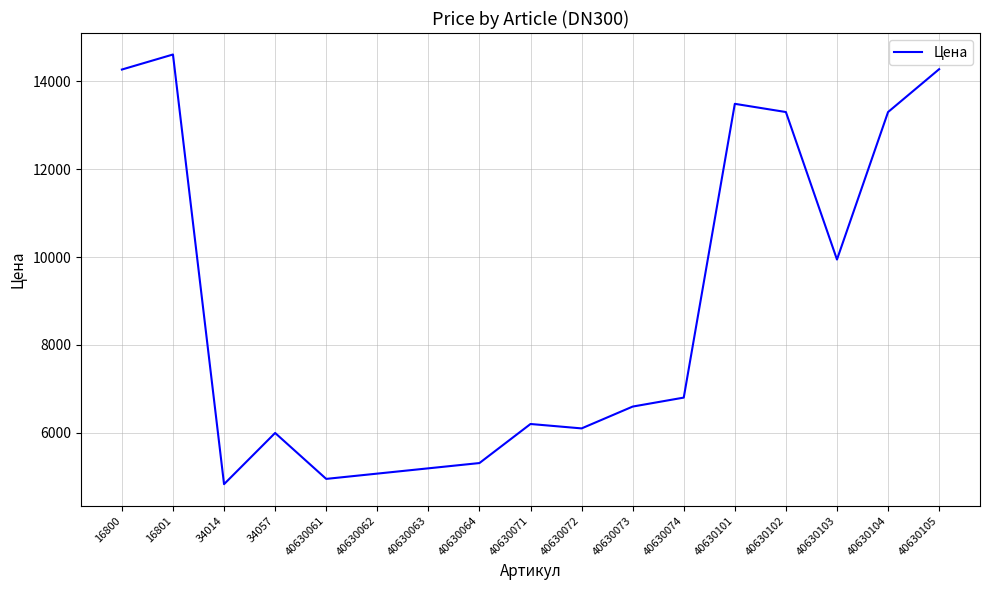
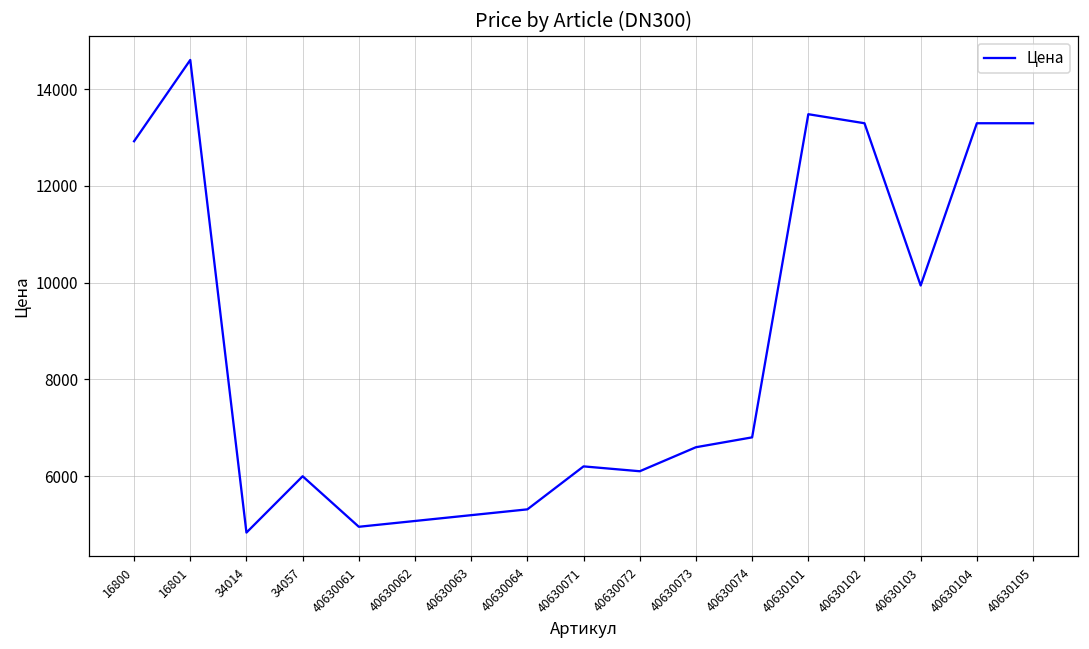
16800: 14300 -> 12900
40630105: 14300 -> 13300
